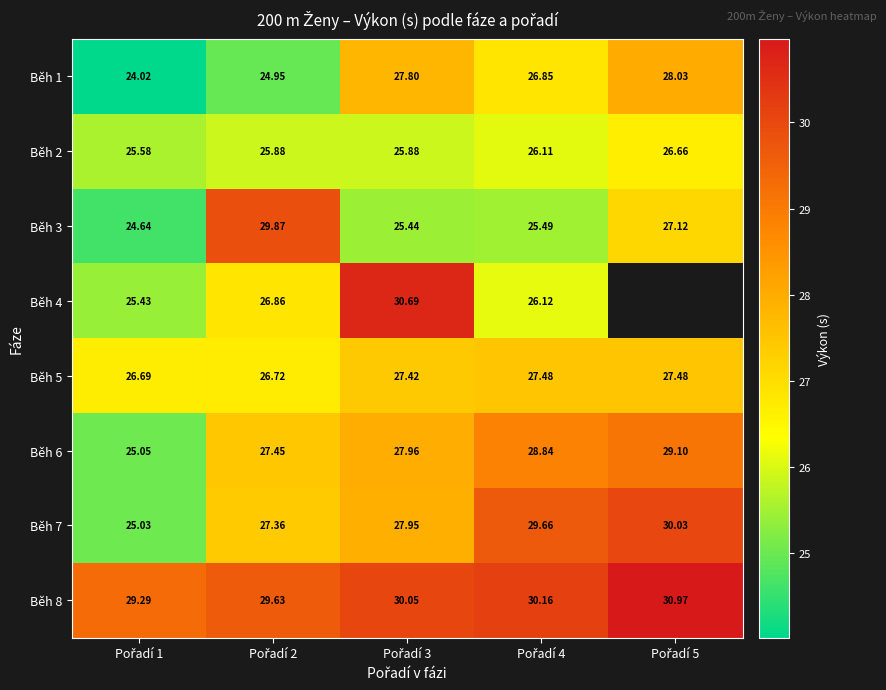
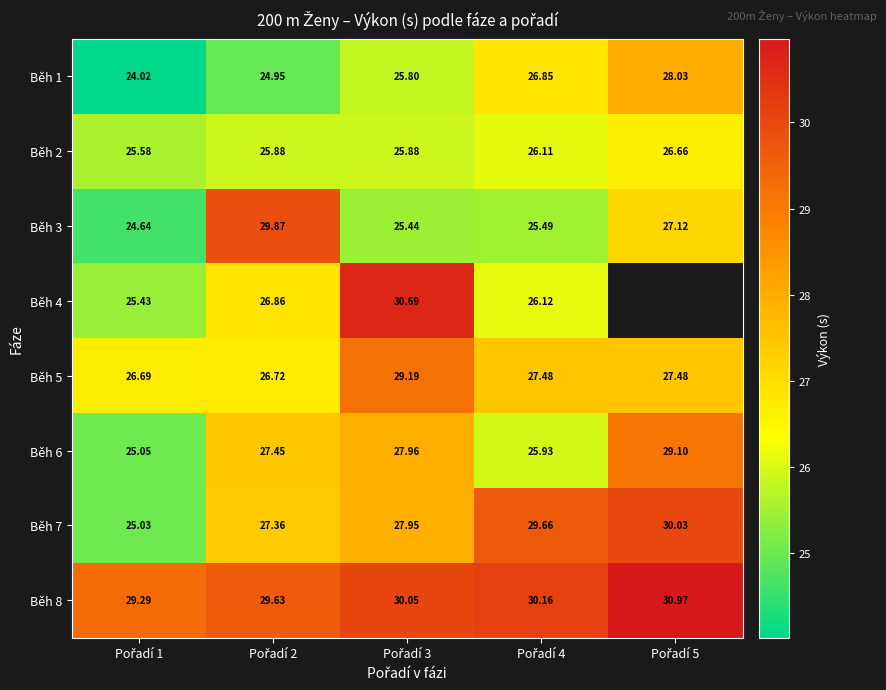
Běh 1, Pořadí 3: 27.80 -> 25.80
Běh 5, Pořadí 3: 27.42 -> 29.19
Běh 6, Pořadí 4: 28.84 -> 25.93
